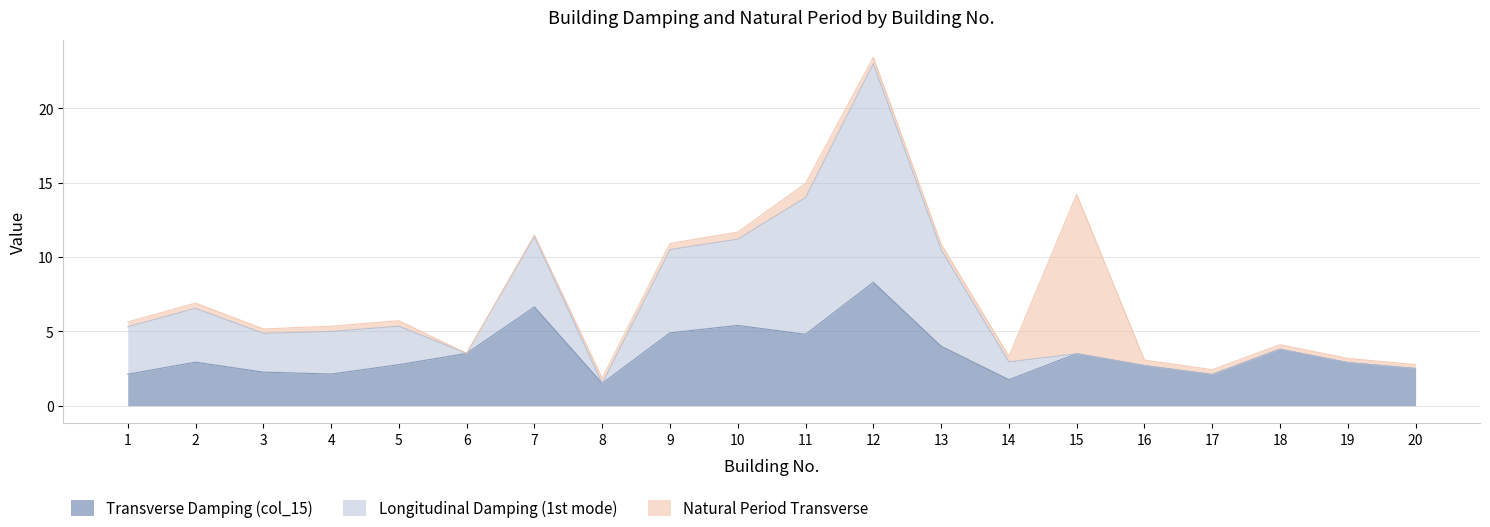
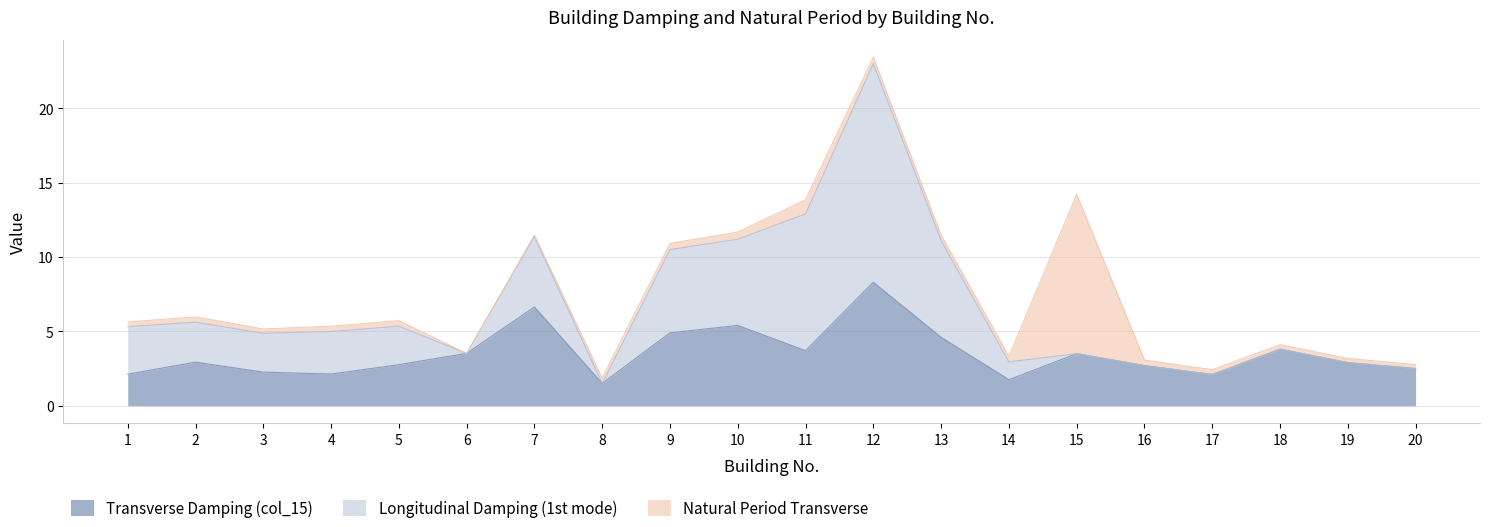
Longitudinal Damping (1st mode), 2: 3.6 -> 2.7
Transverse Damping (col_15), 11: 4.8 -> 3.7
Transverse Damping (col_15), 13: 4.0 -> 4.6
